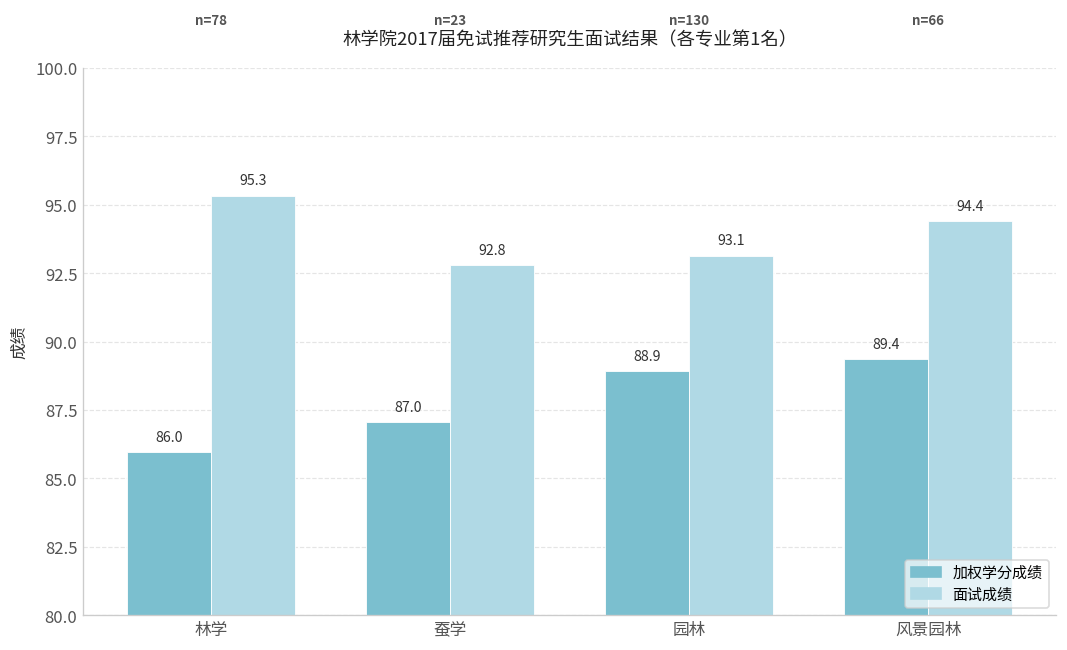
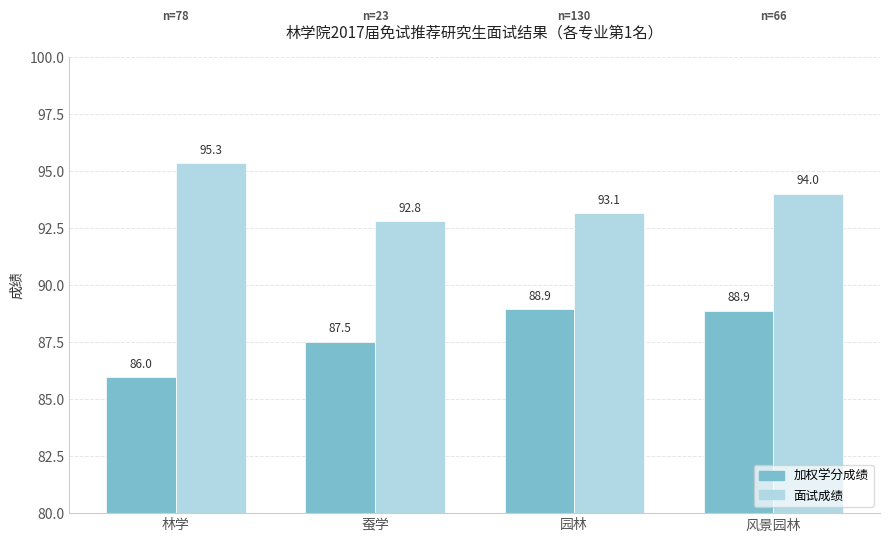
加权学分成绩, 蚕学: 87.0 -> 87.5
加权学分成绩, 风景园林: 89.4 -> 88.9
面试成绩, 风景园林: 94.4 -> 94.0
